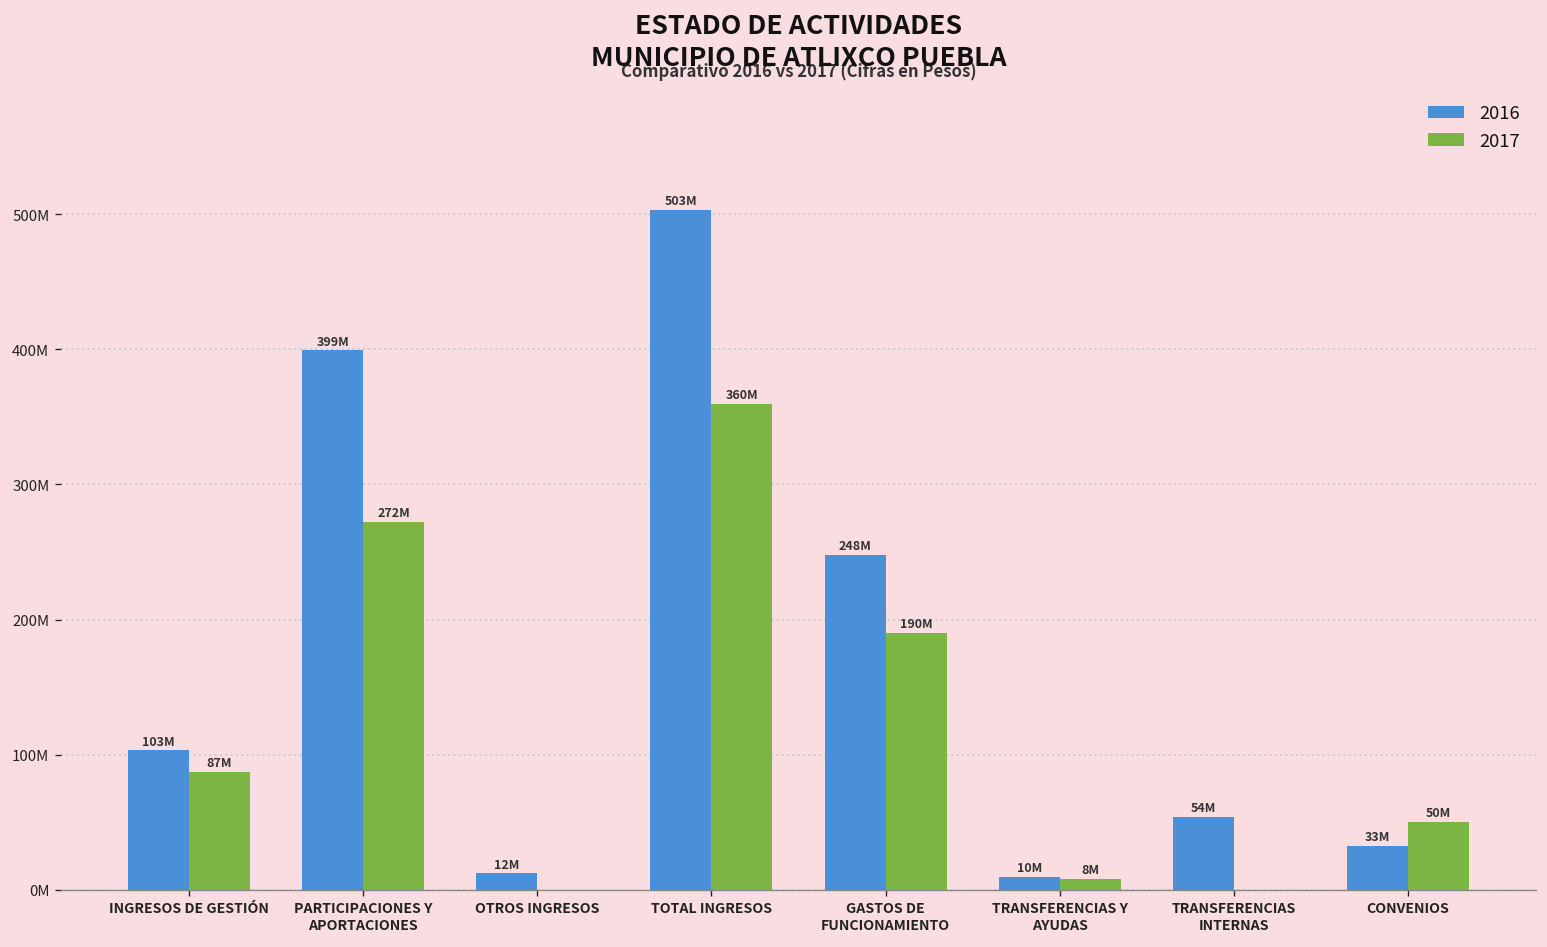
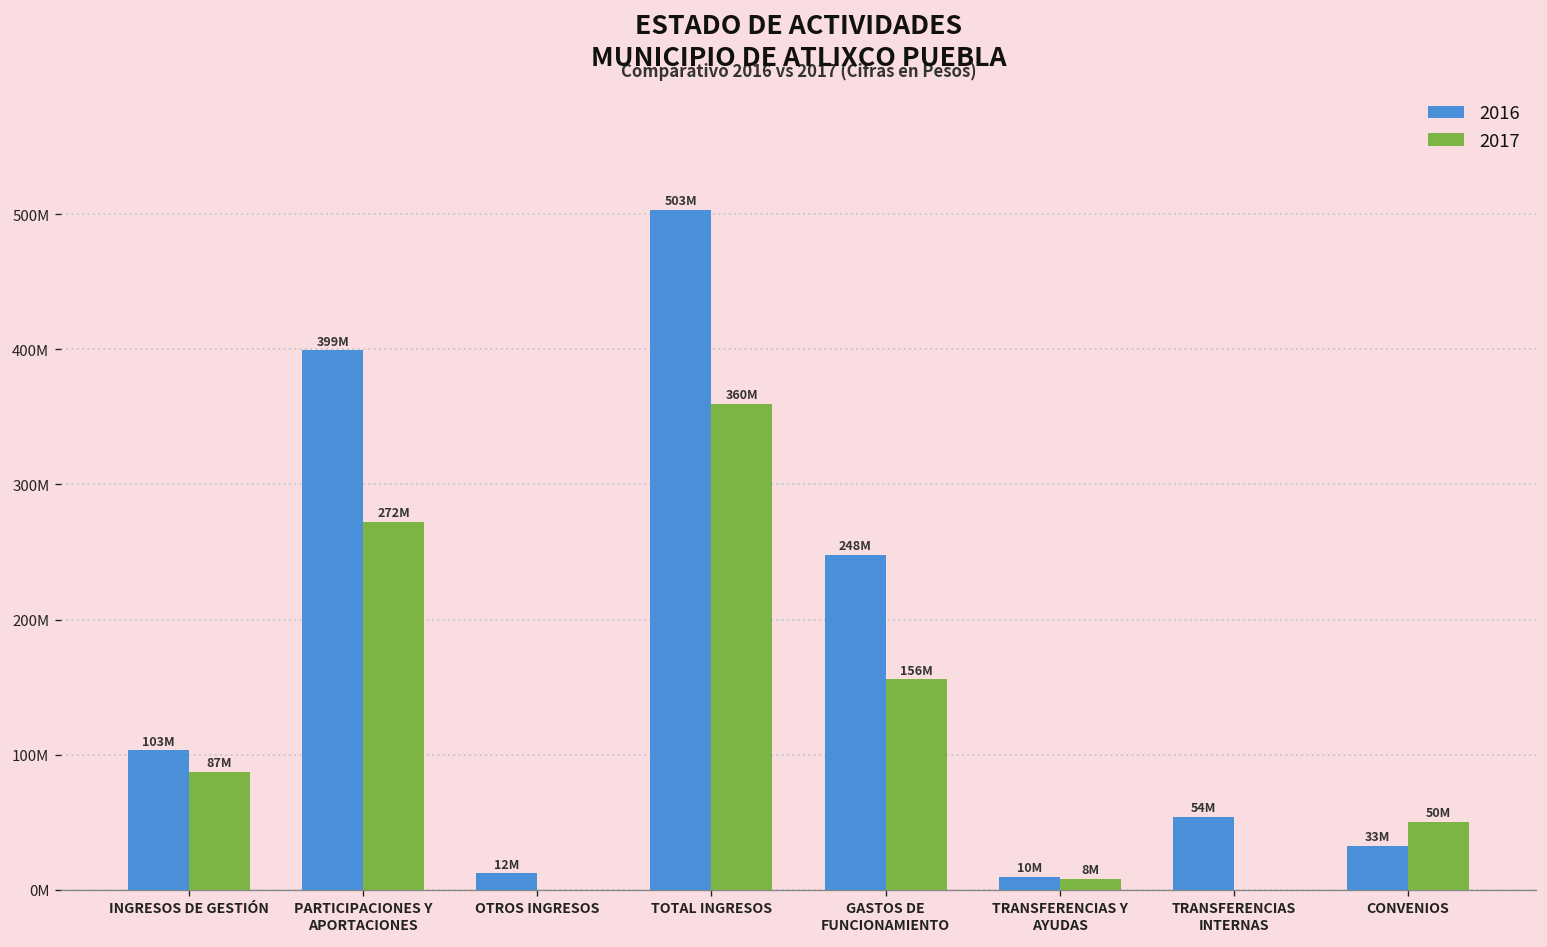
2017, GASTOS DE FUNCIONAMIENTO: 190M -> 156M
